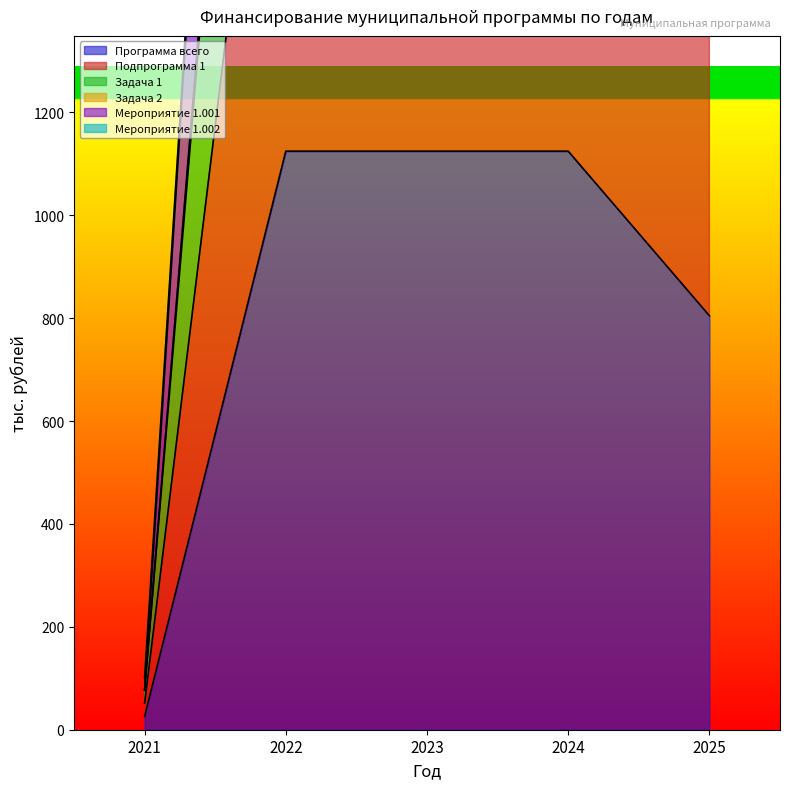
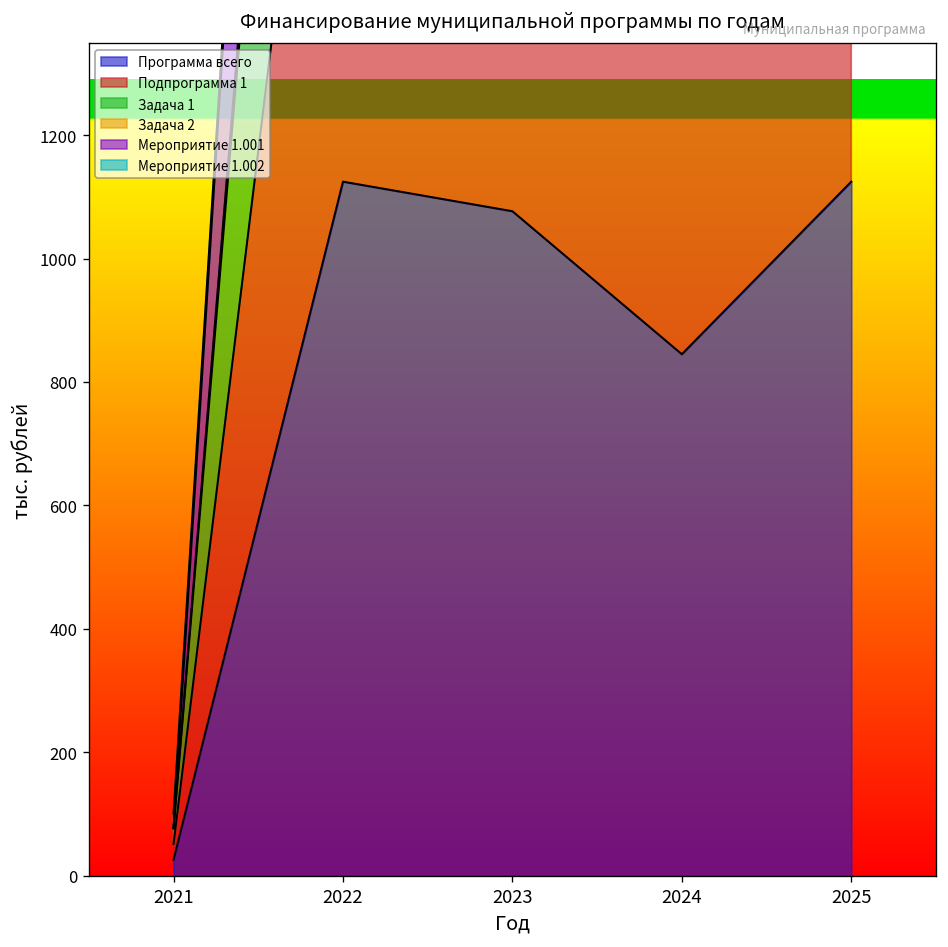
Программа всего, 2023: 1120 -> 1080
Программа всего, 2024: 1120 -> 840
Программа всего, 2025: 800 -> 1120
